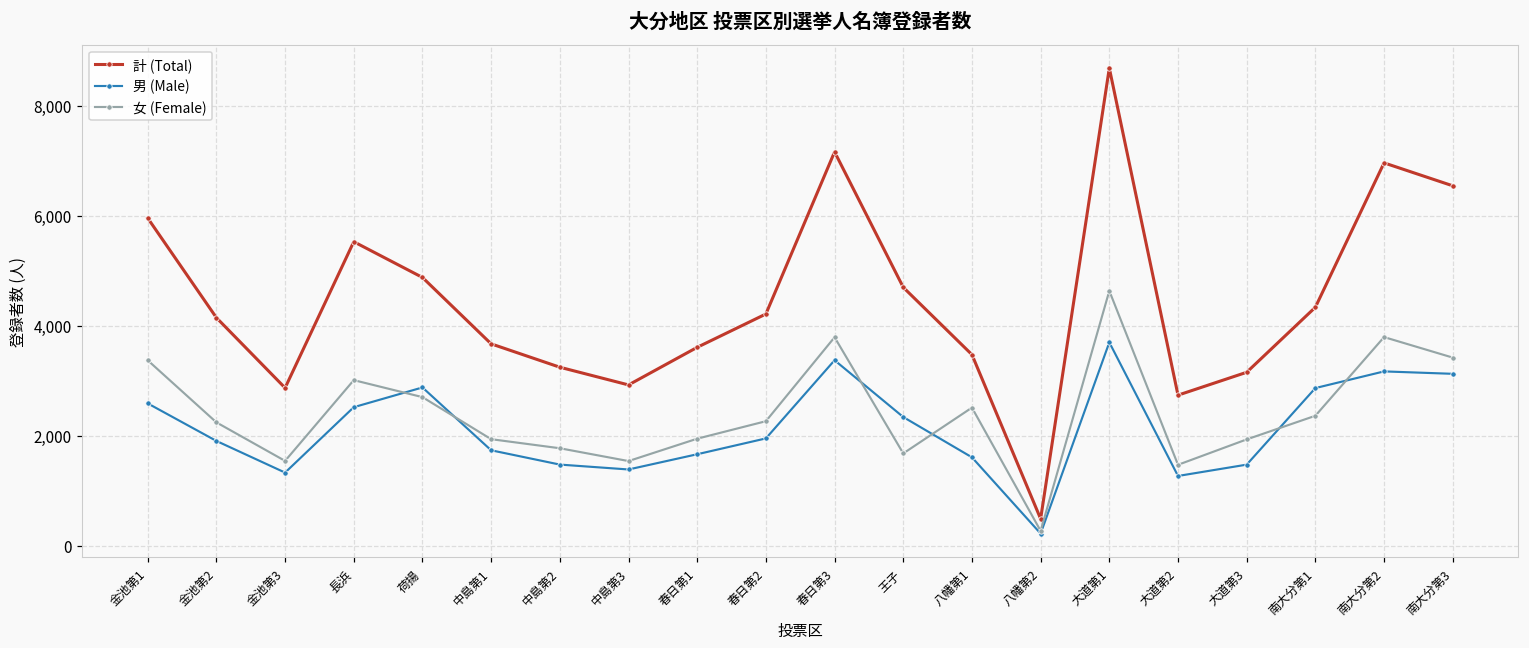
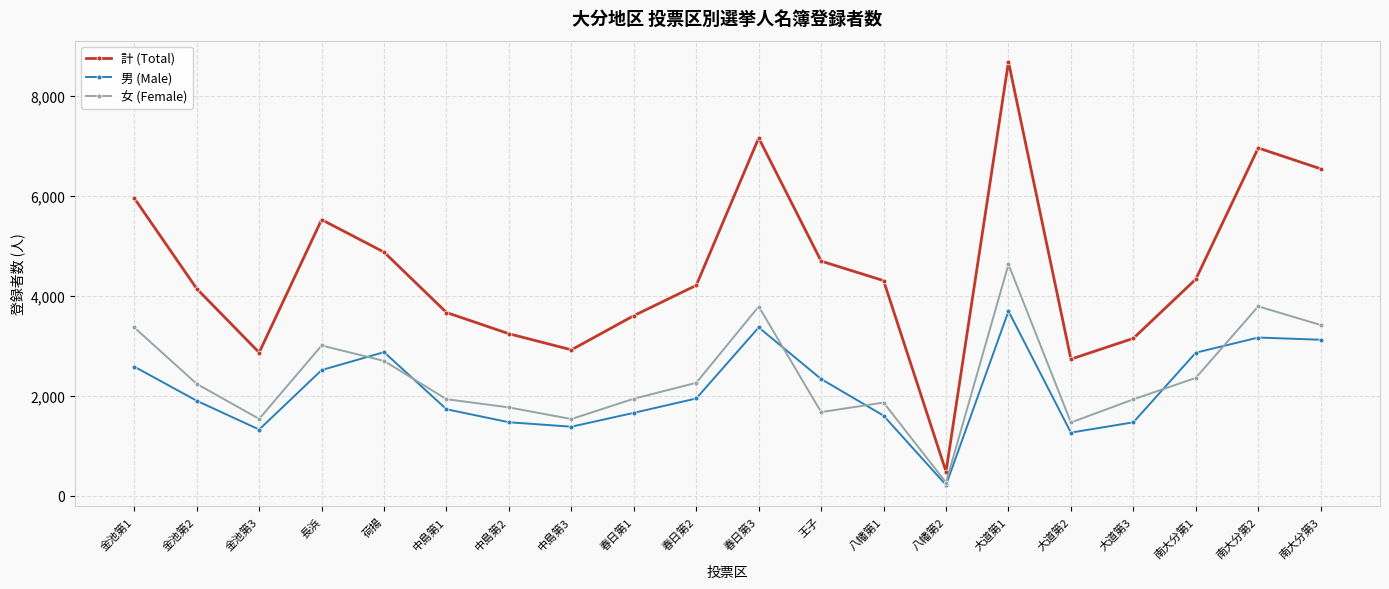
計 (Total), 八幡第1: 3,500 -> 4,300
女 (Female), 八幡第1: 2,500 -> 1,900
